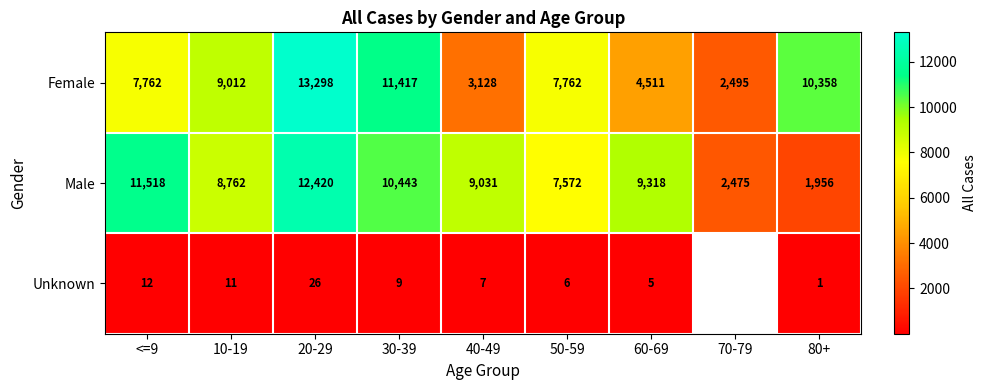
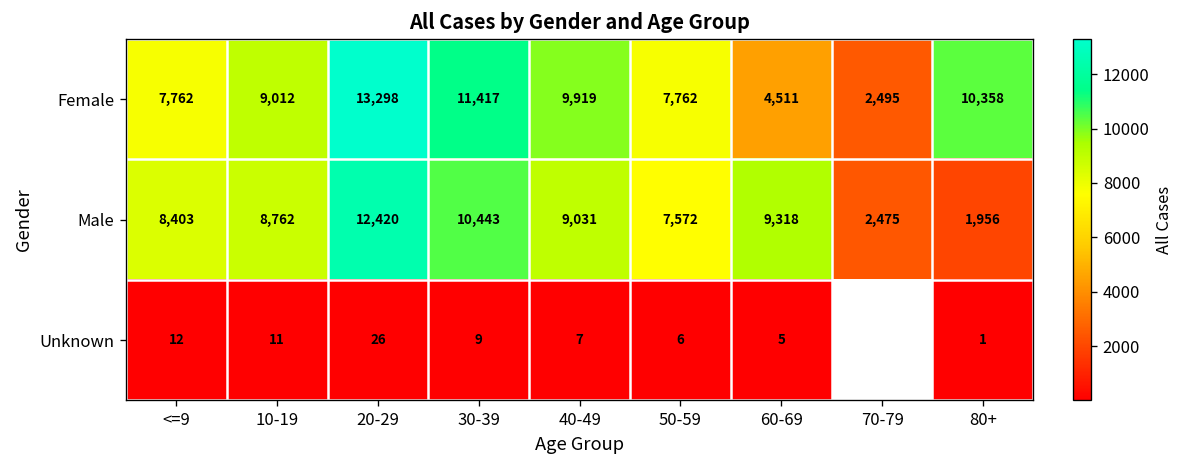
Female, 40-49: 3,128 -> 9,919
Male, <=9: 11,518 -> 8,403
